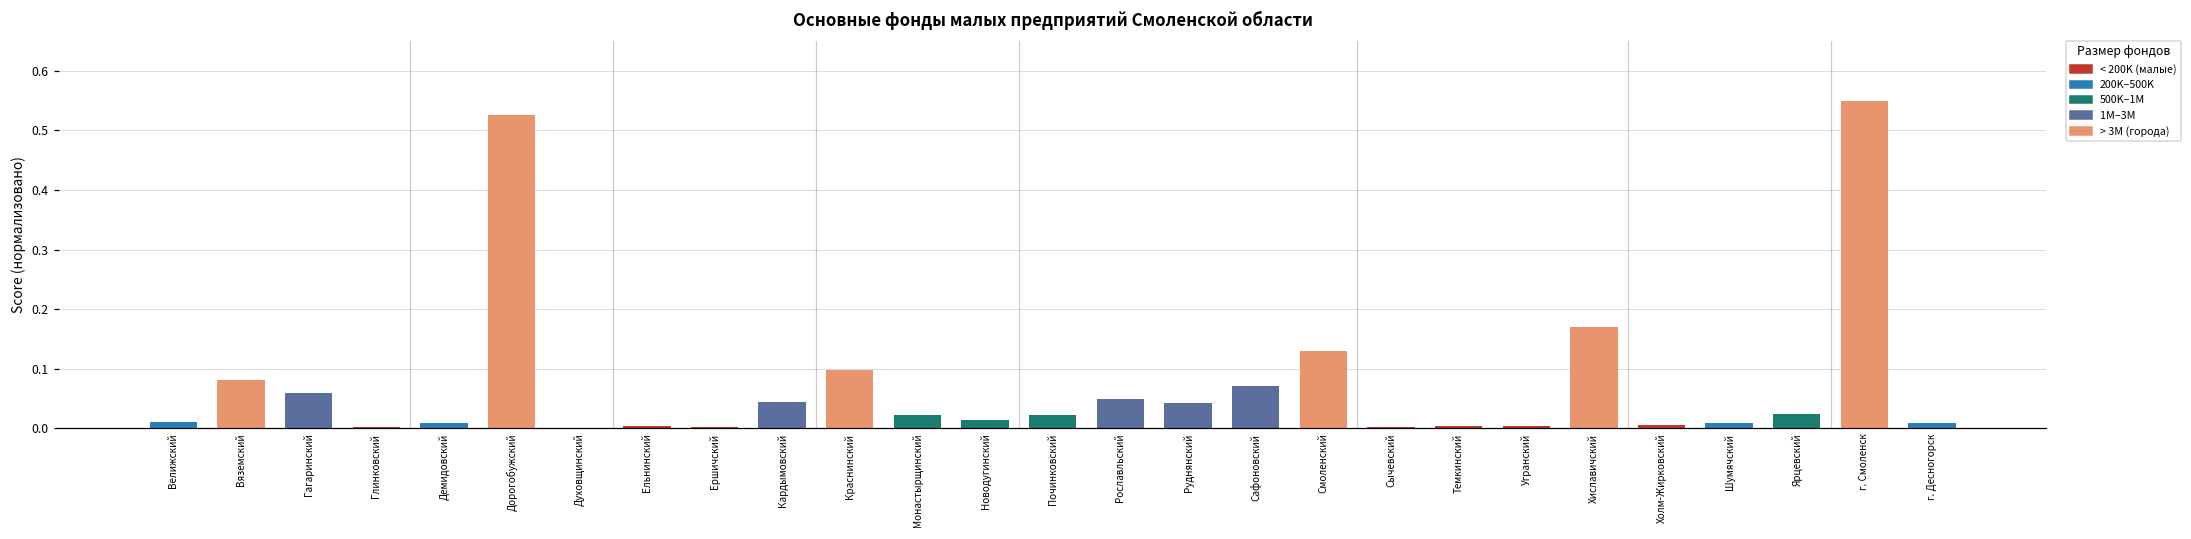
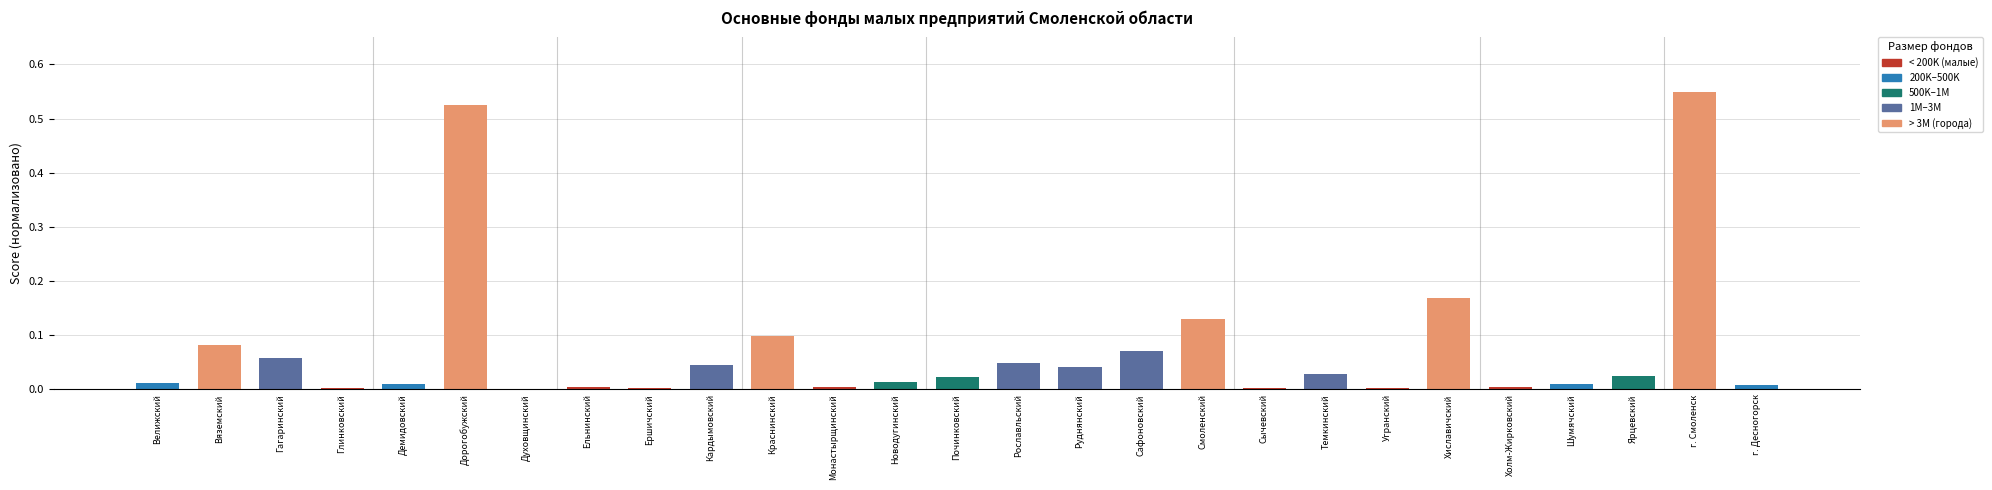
Монастырщинский: 0.02 -> 0.00
Темкинский: 0.00 -> 0.03
